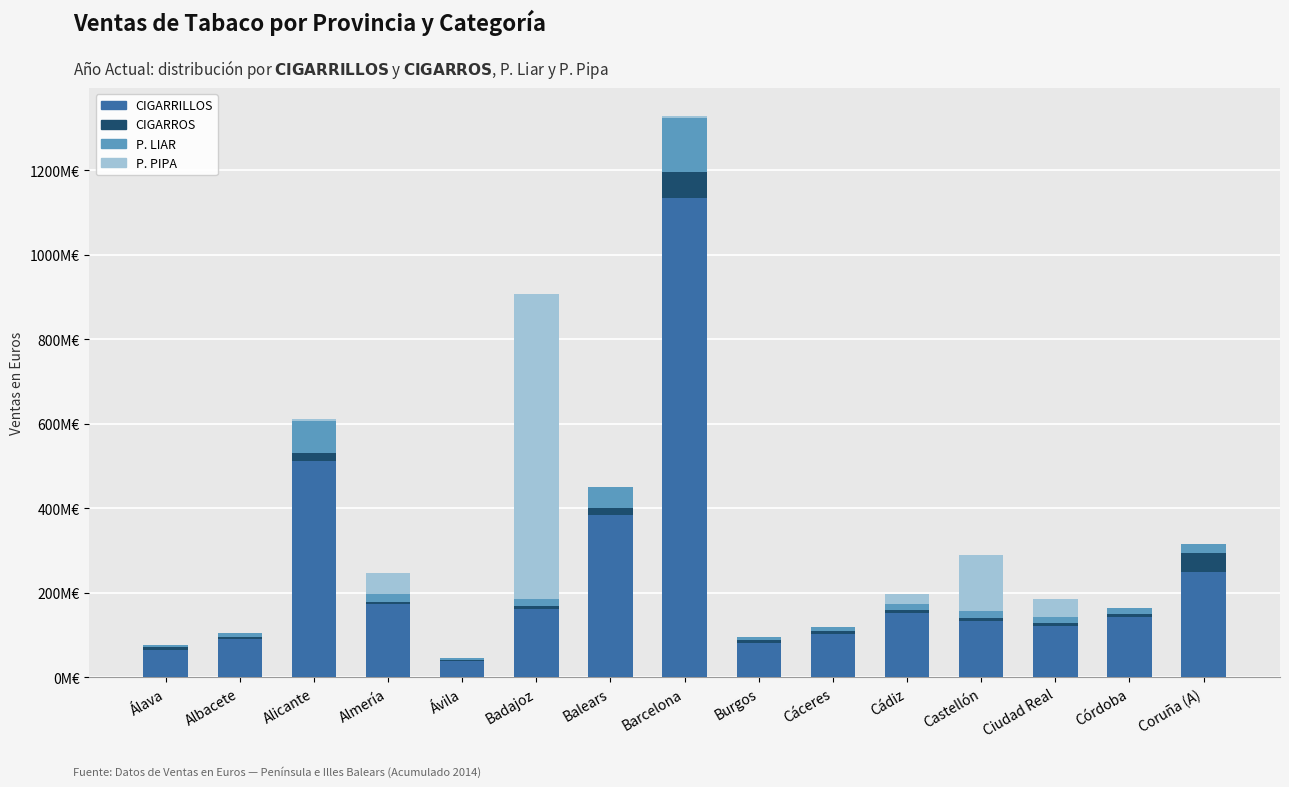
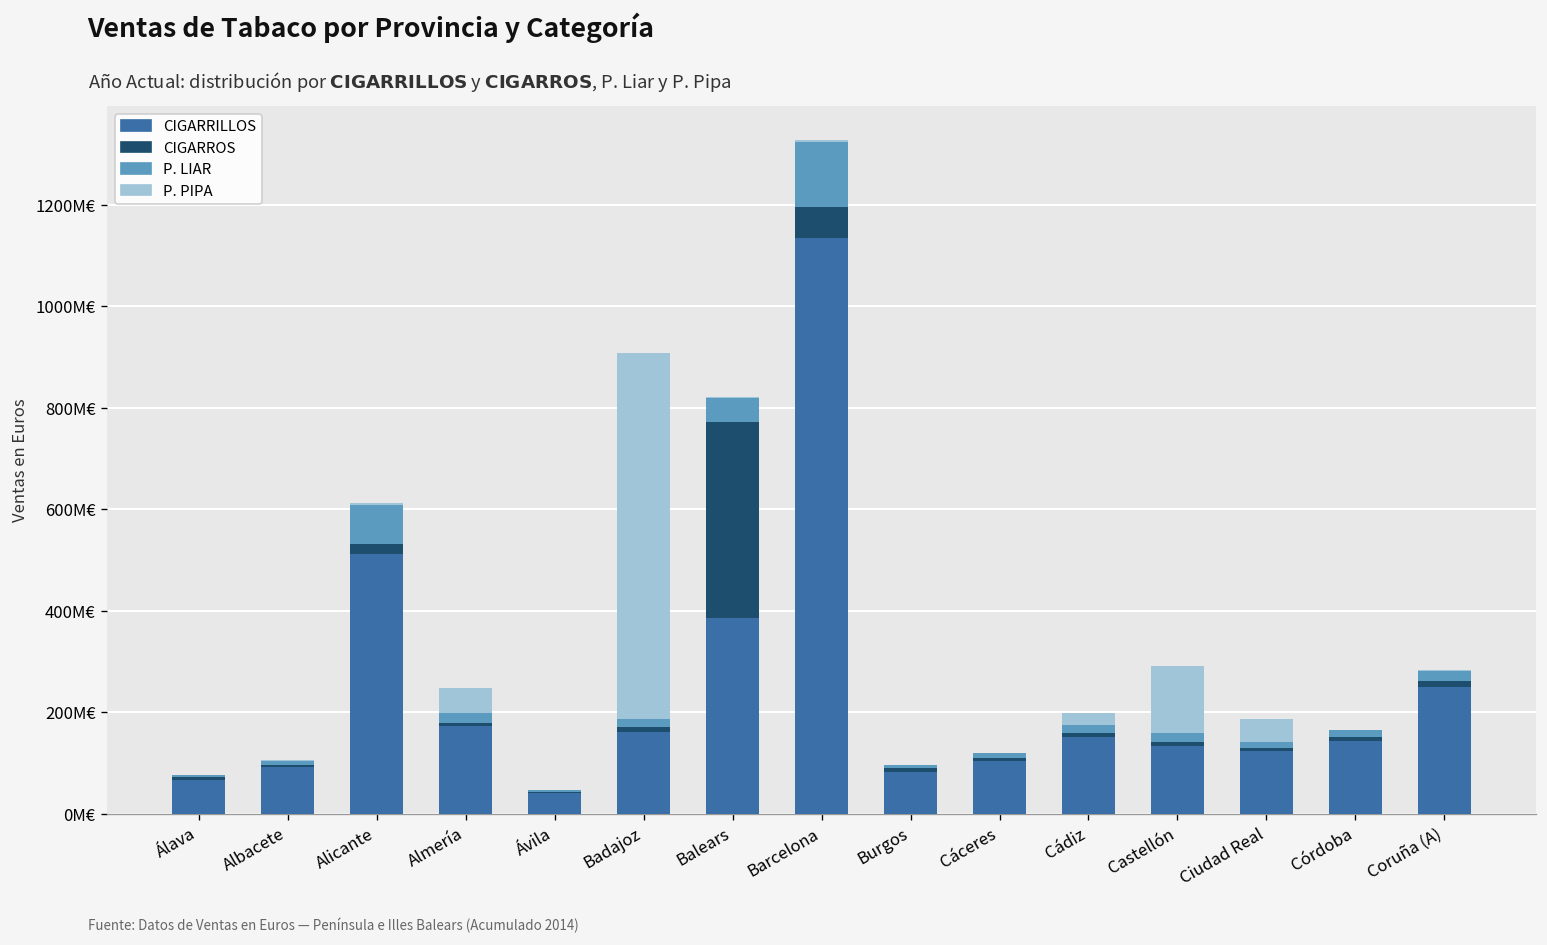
CIGARROS, Balears: 20M€ -> 390M€
CIGARROS, Coruña (A): 50M€ -> 10M€
